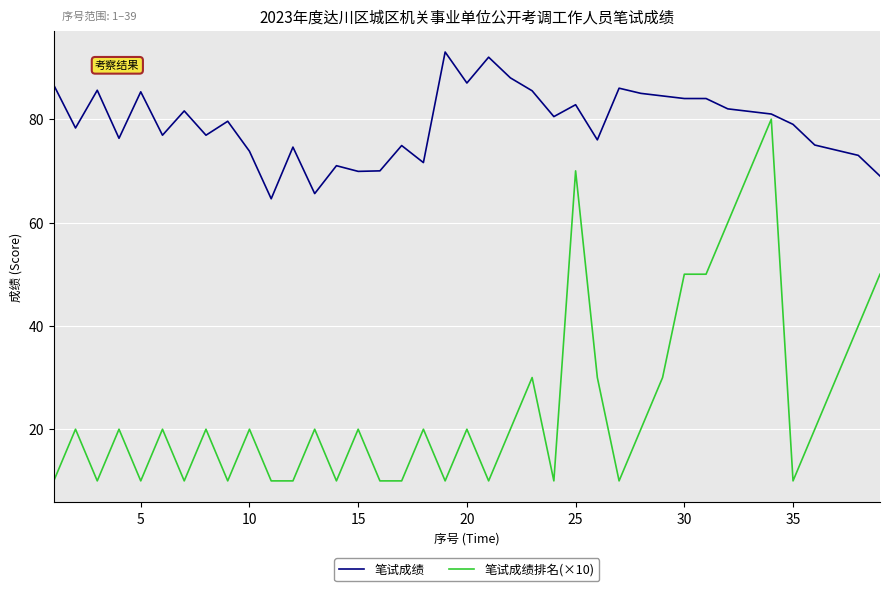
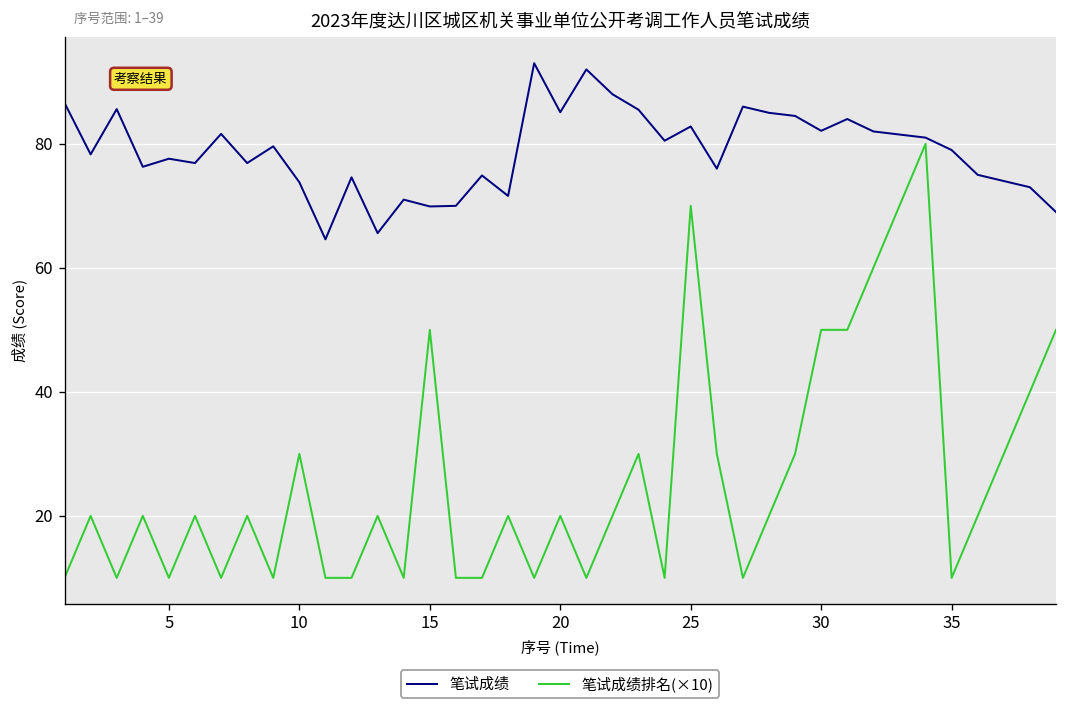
笔试成绩, 5: 85 -> 78
笔试成绩排名(×10), 10: 20 -> 30
笔试成绩排名(×10), 15: 20 -> 50
笔试成绩, 20: 87 -> 85
笔试成绩, 30: 84 -> 82
